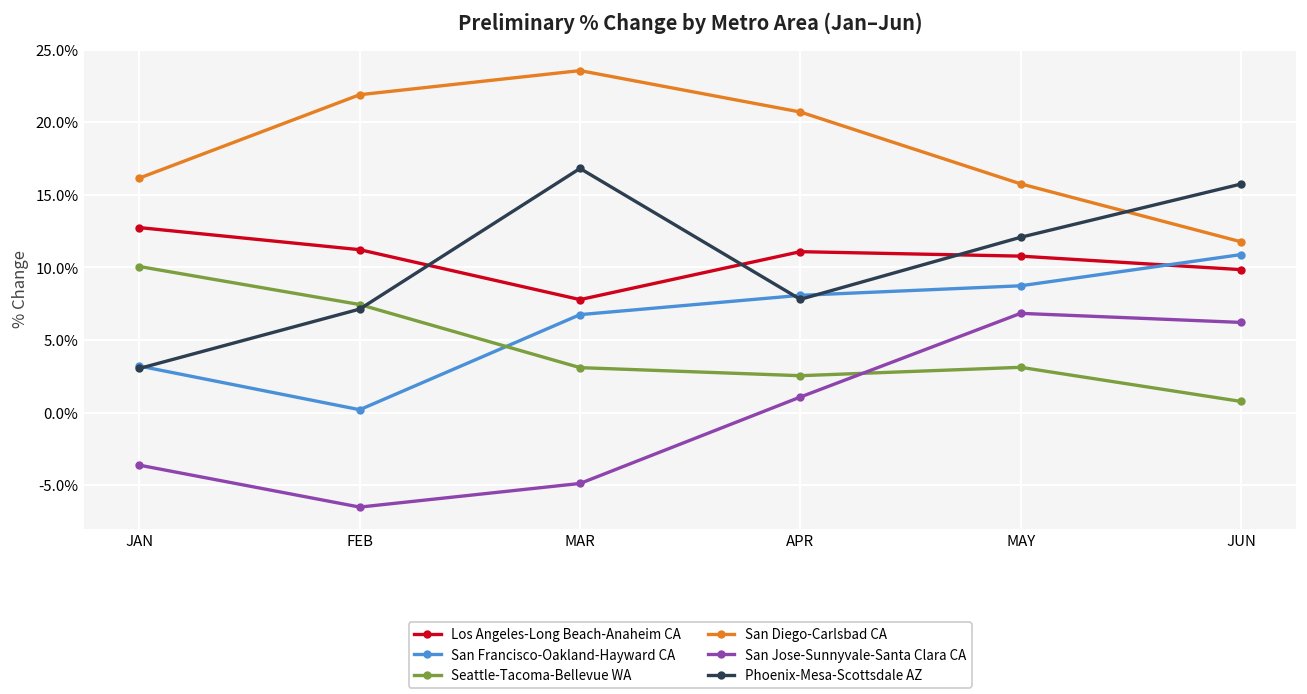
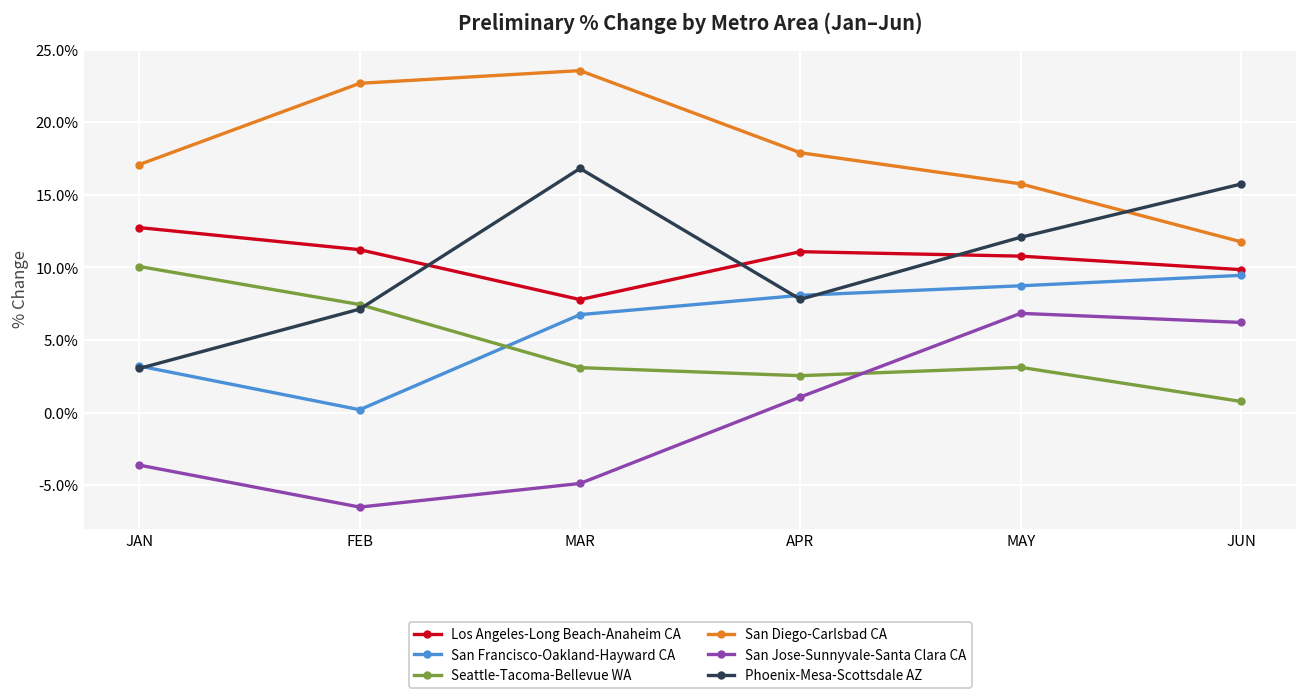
San Diego-Carlsbad CA, JAN: 16.2% -> 17.1%
San Diego-Carlsbad CA, FEB: 21.9% -> 22.7%
San Diego-Carlsbad CA, APR: 20.7% -> 17.9%
San Francisco-Oakland-Hayward CA, JUN: 10.9% -> 9.5%
